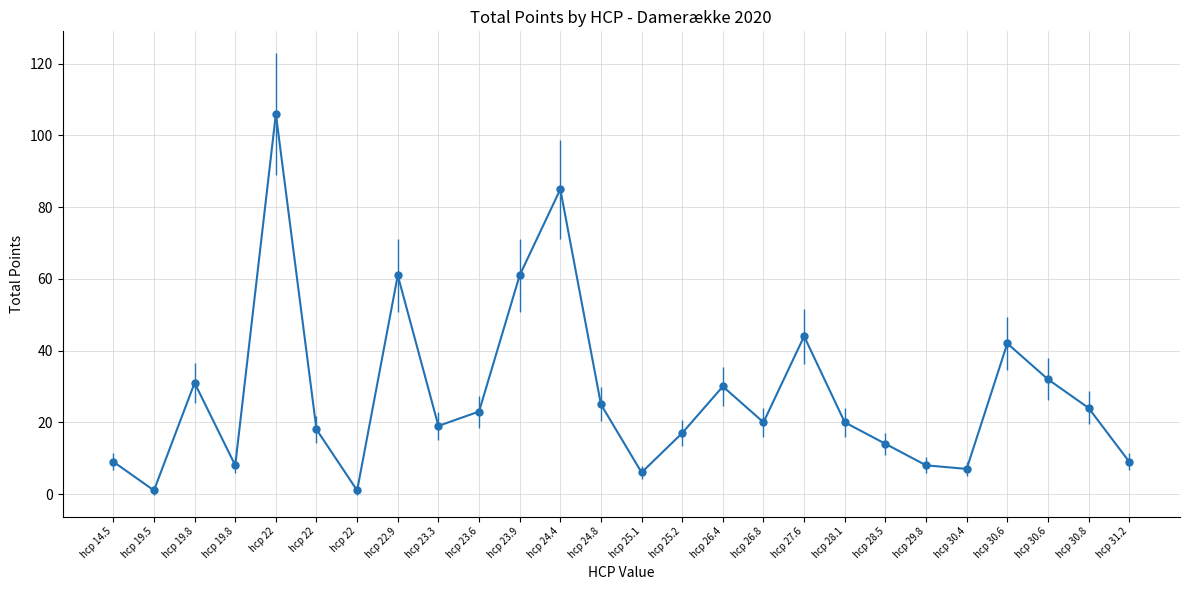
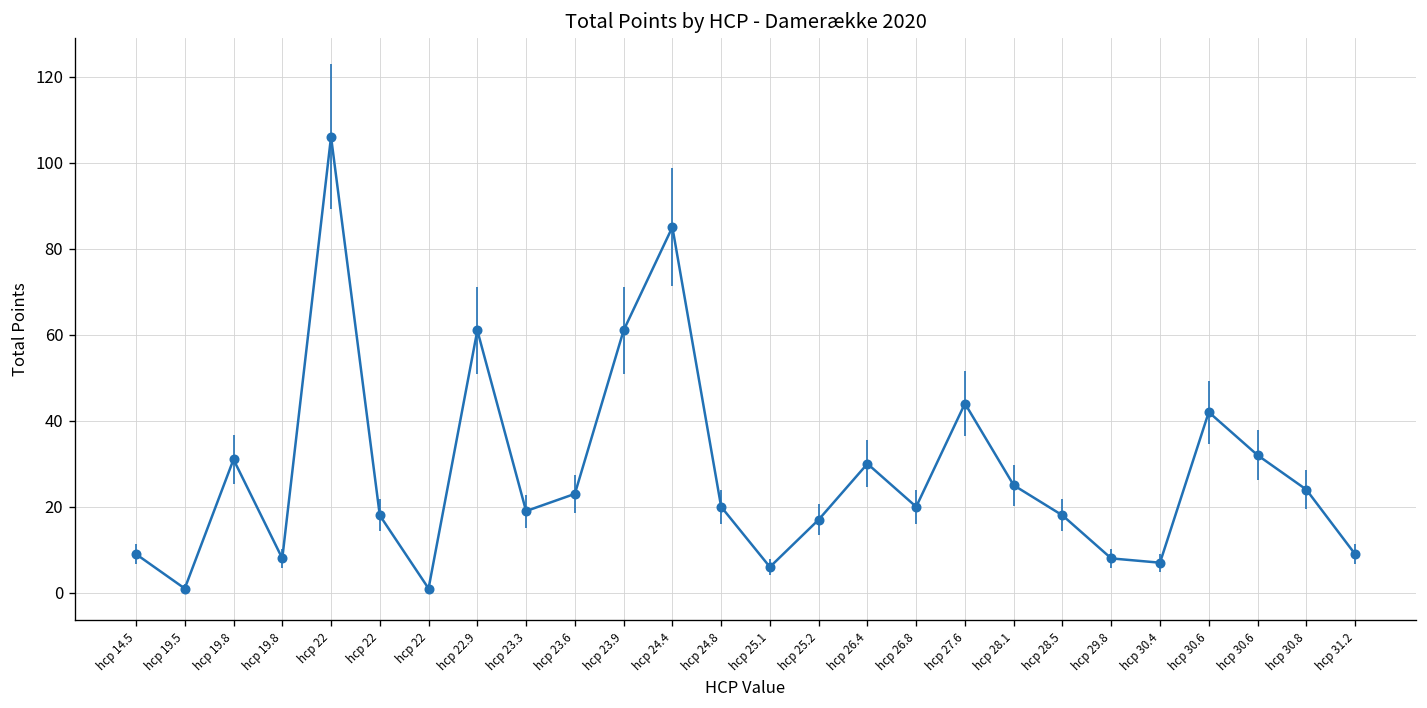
hcp 24.8: 25 -> 20
hcp 28.1: 20 -> 25
hcp 28.5: 14 -> 18
